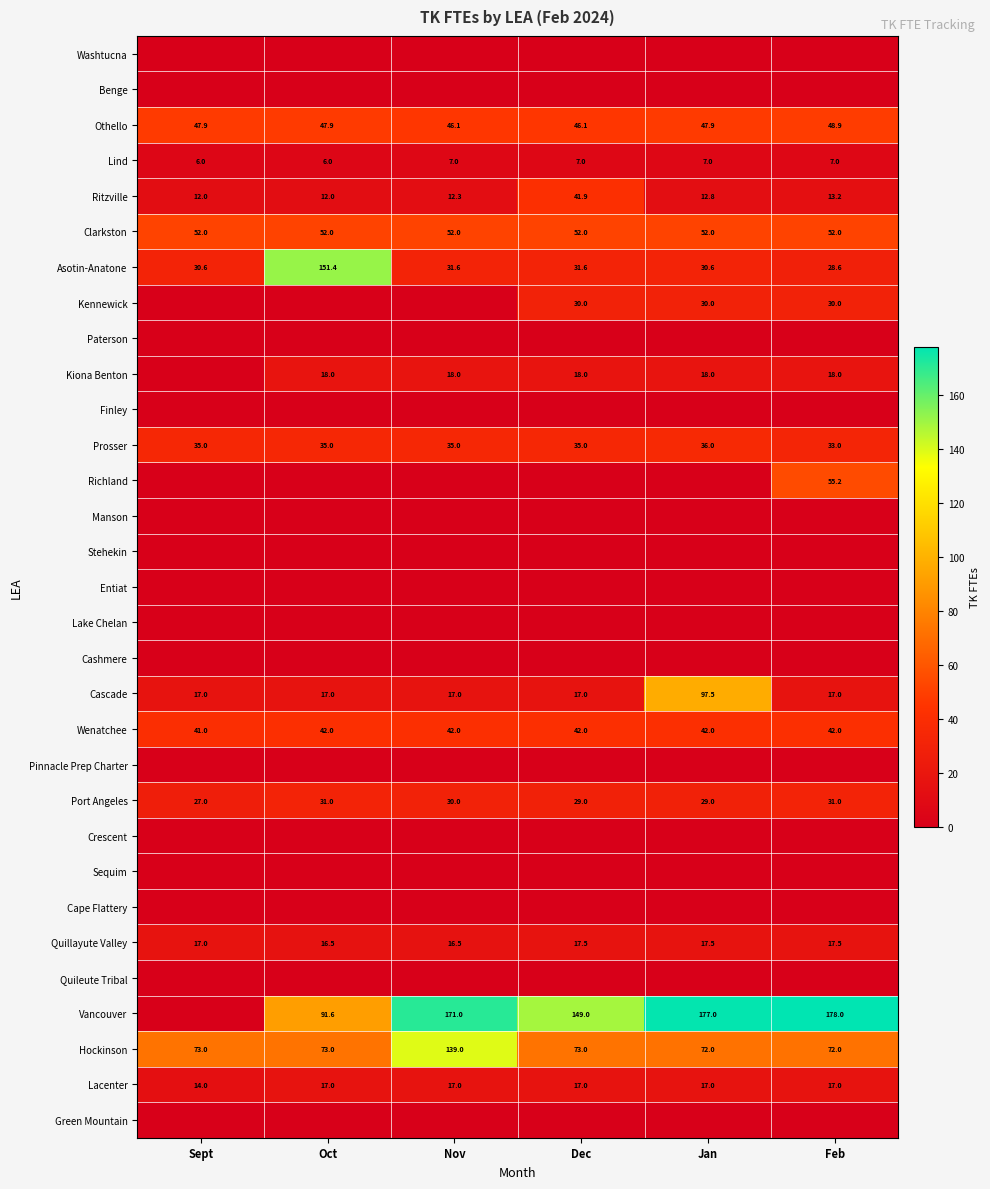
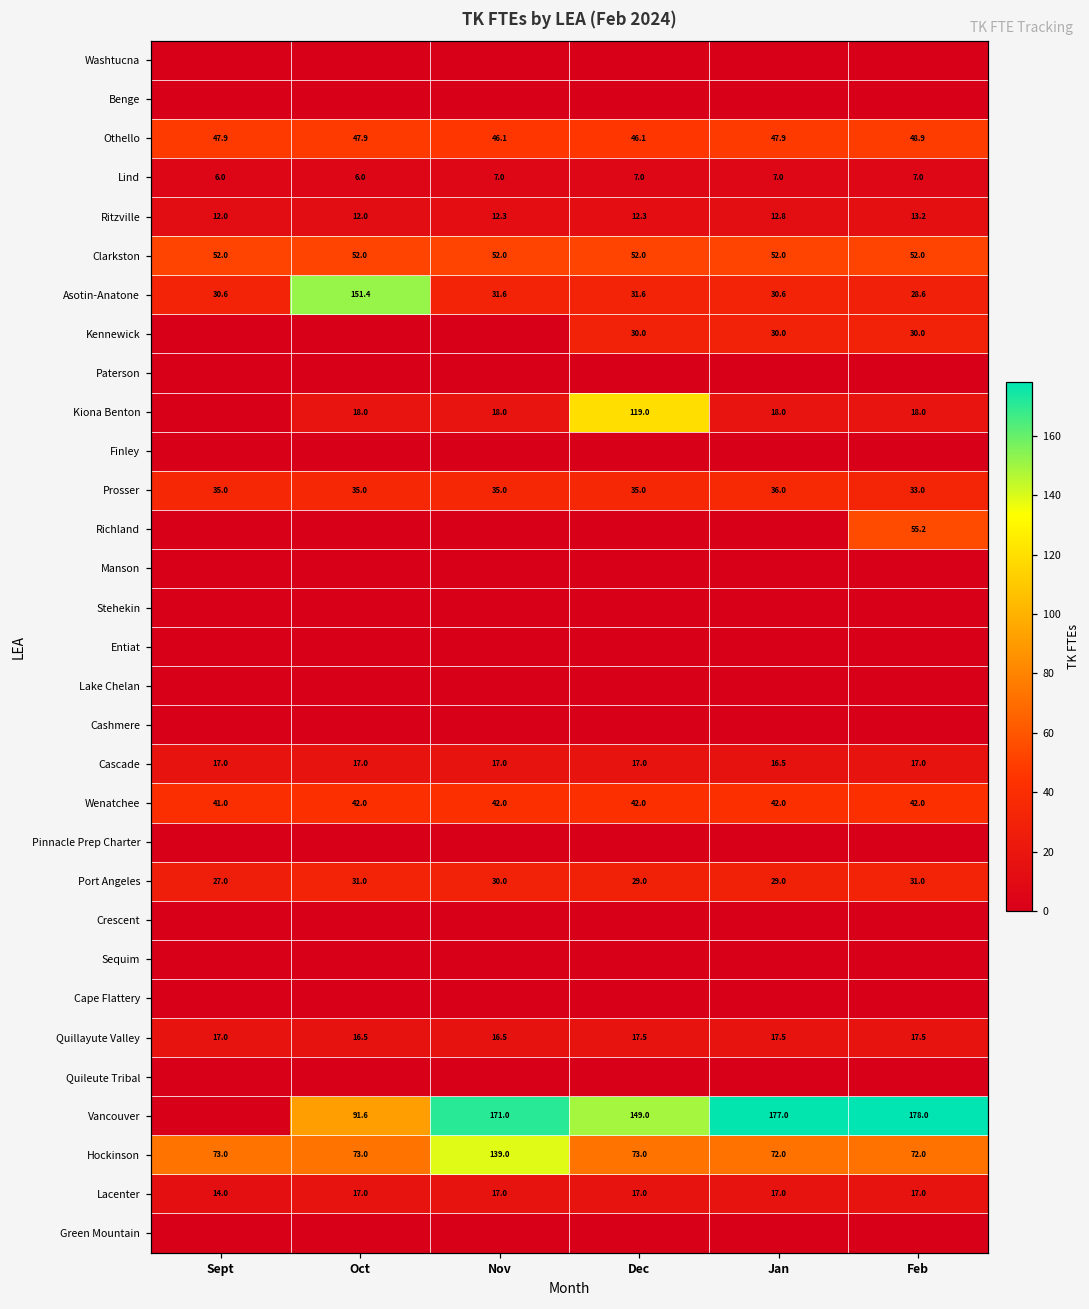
Ritzville, Dec: 41.9 -> 12.3
Kiona Benton, Dec: 18.0 -> 119.0
Cascade, Jan: 97.5 -> 16.5
